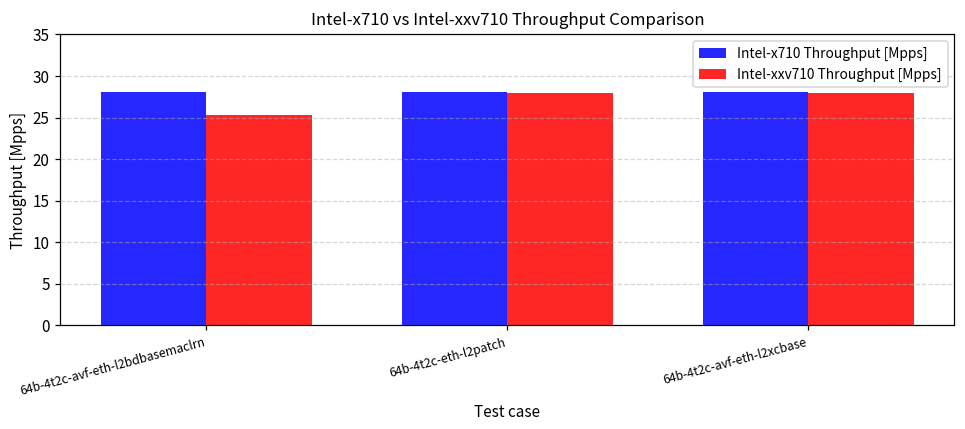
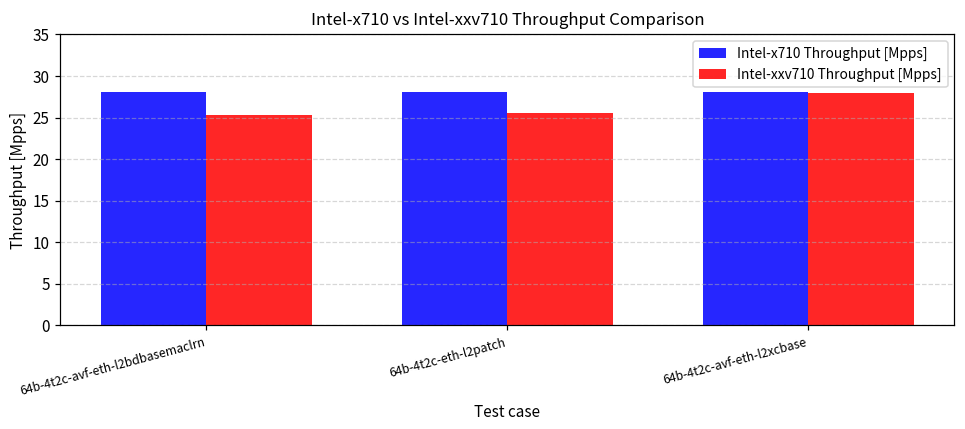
Intel-xxv710 Throughput [Mpps], 64b-4t2c-eth-l2patch: 28 -> 26
